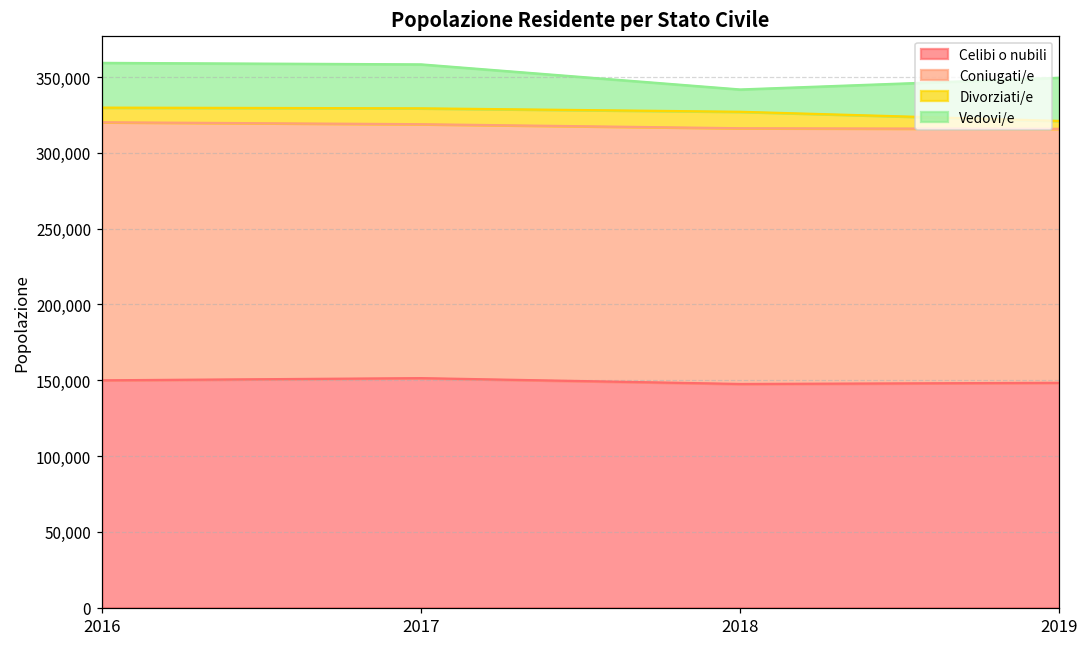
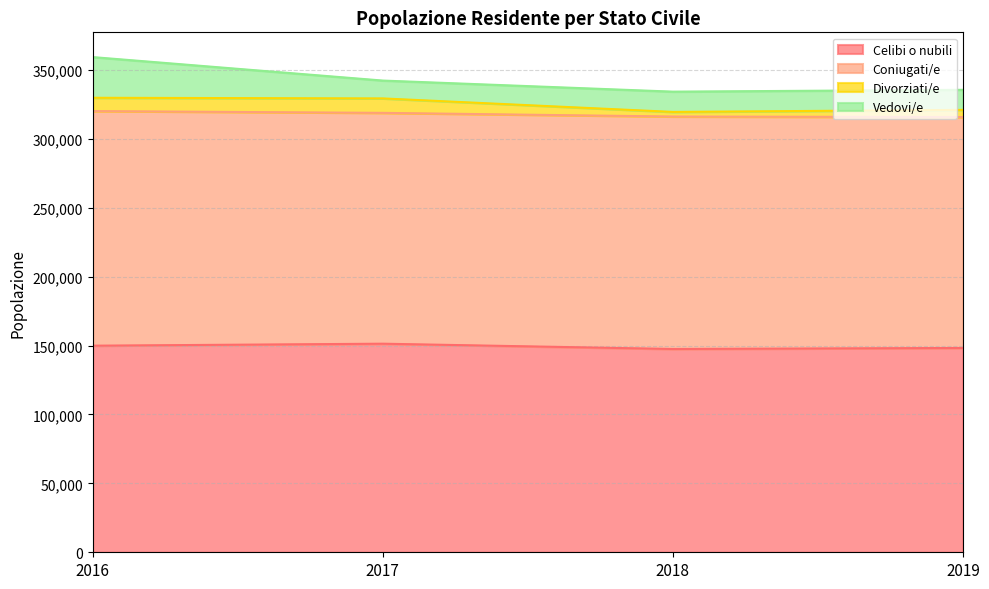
Vedovi/e, 2017: 29,000 -> 13,000
Divorziati/e, 2018: 11,000 -> 3,000
Vedovi/e, 2019: 28,000 -> 15,000
